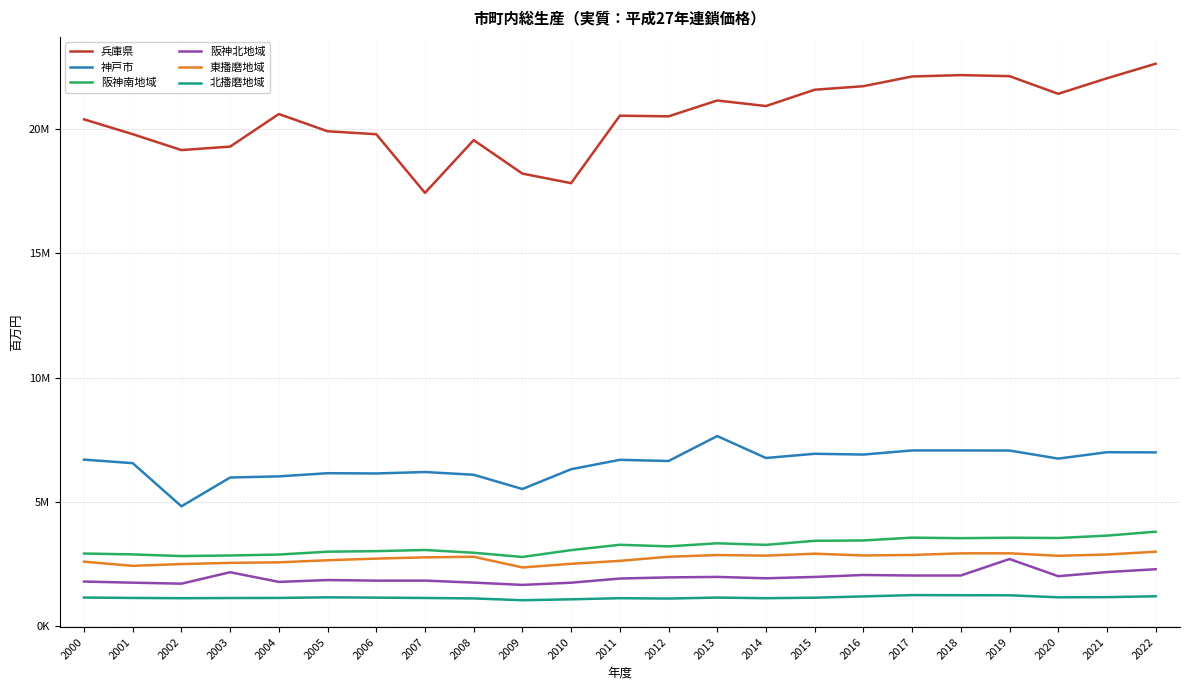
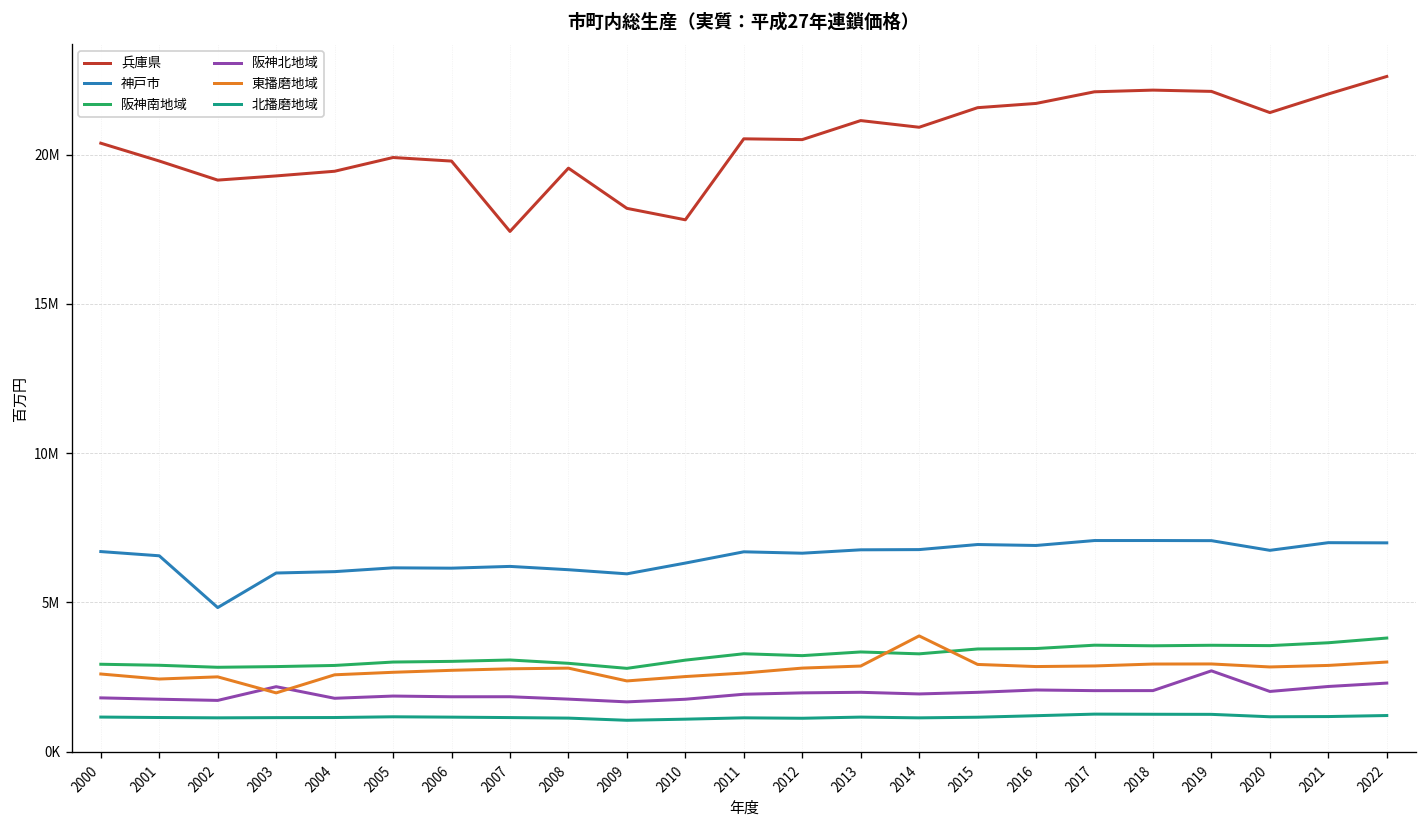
東播磨地域, 2003: 2500000 -> 2000000
兵庫県, 2004: 20600000 -> 19400000
神戸市, 2009: 5500000 -> 6000000
神戸市, 2013: 7600000 -> 6800000
東播磨地域, 2014: 2800000 -> 3900000
